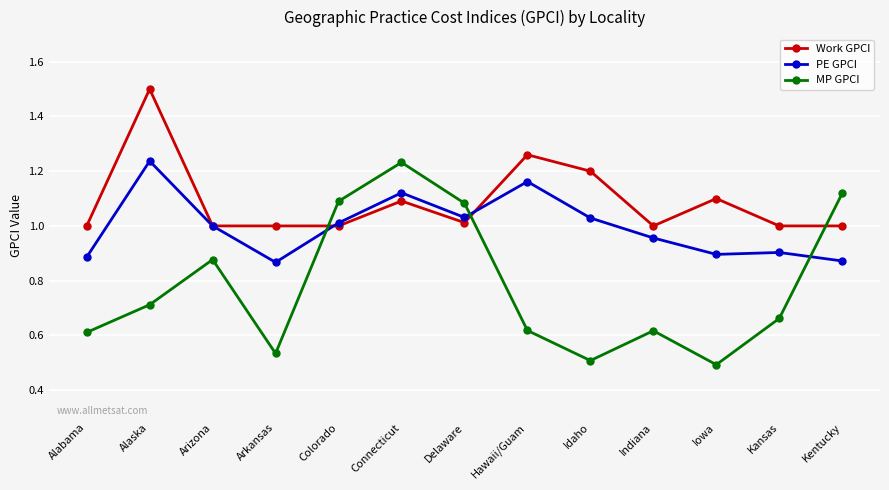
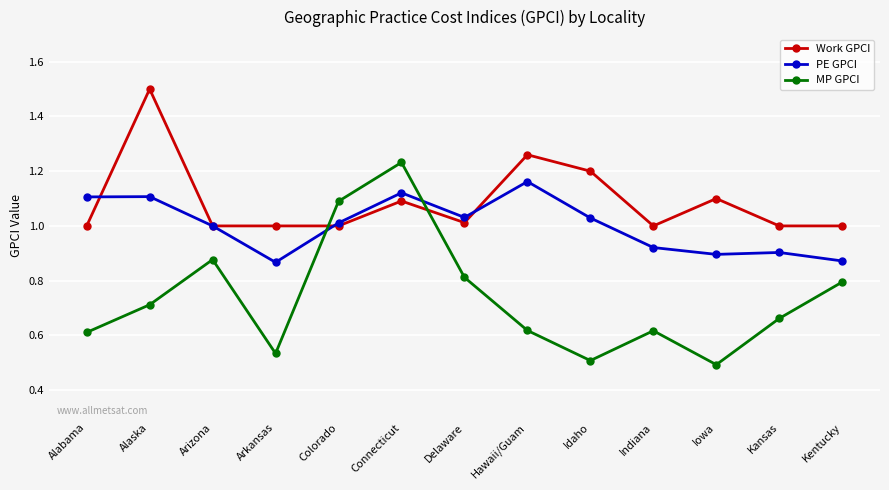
PE GPCI, Alabama: 0.89 -> 1.11
PE GPCI, Alaska: 1.24 -> 1.11
MP GPCI, Delaware: 1.08 -> 0.81
PE GPCI, Indiana: 0.96 -> 0.92
MP GPCI, Kentucky: 1.12 -> 0.80
